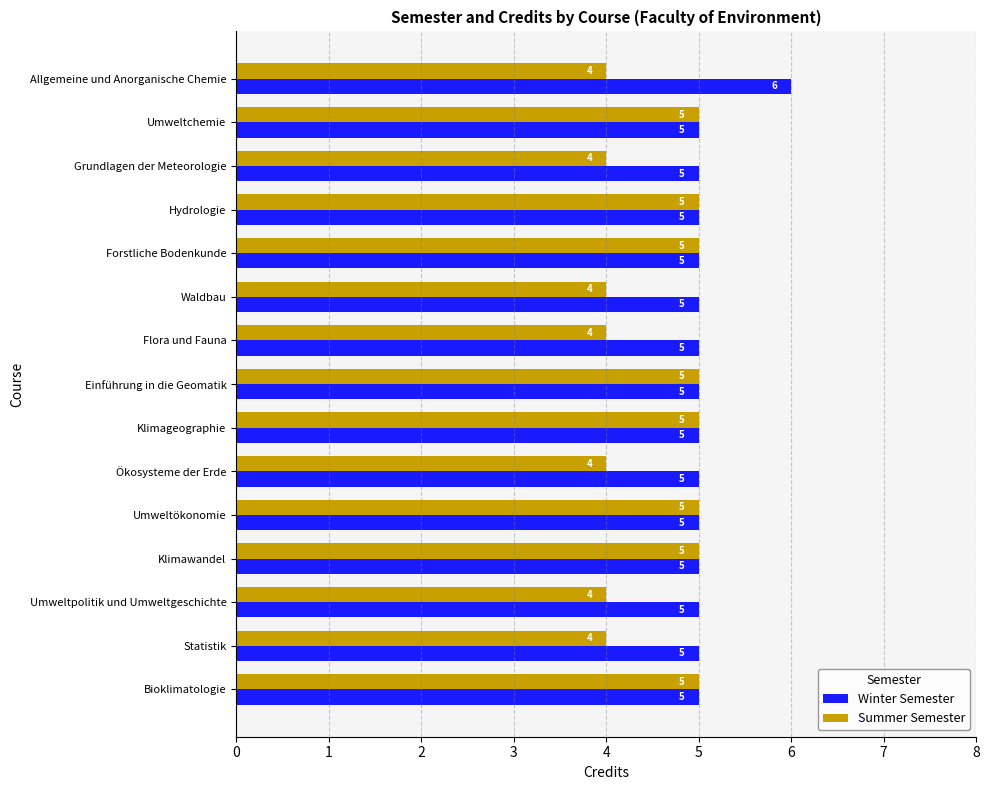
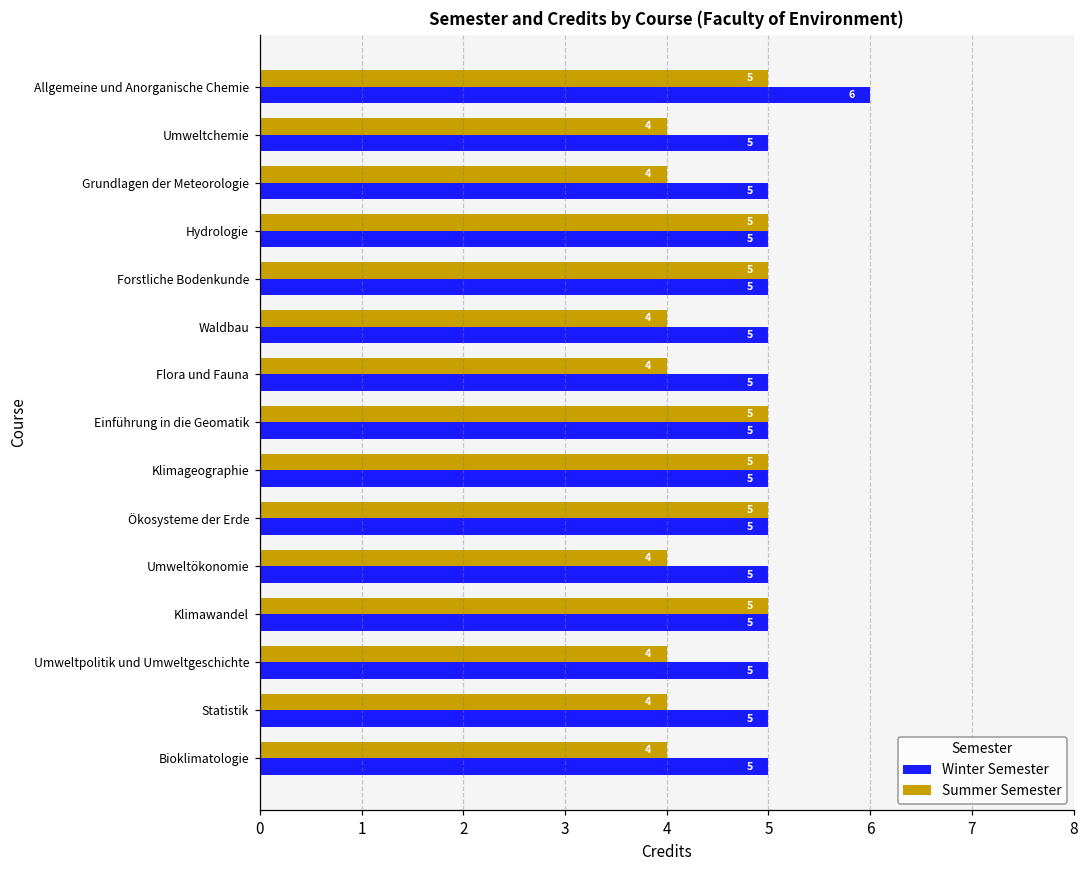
Summer Semester, Allgemeine und Anorganische Chemie: 4 -> 5
Summer Semester, Umweltchemie: 5 -> 4
Summer Semester, Ökosysteme der Erde: 4 -> 5
Summer Semester, Umweltökonomie: 5 -> 4
Summer Semester, Bioklimatologie: 5 -> 4
